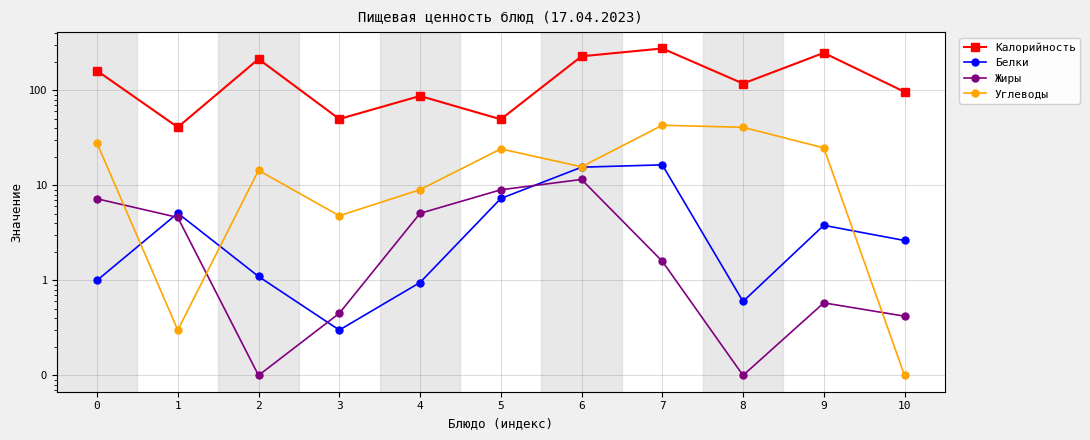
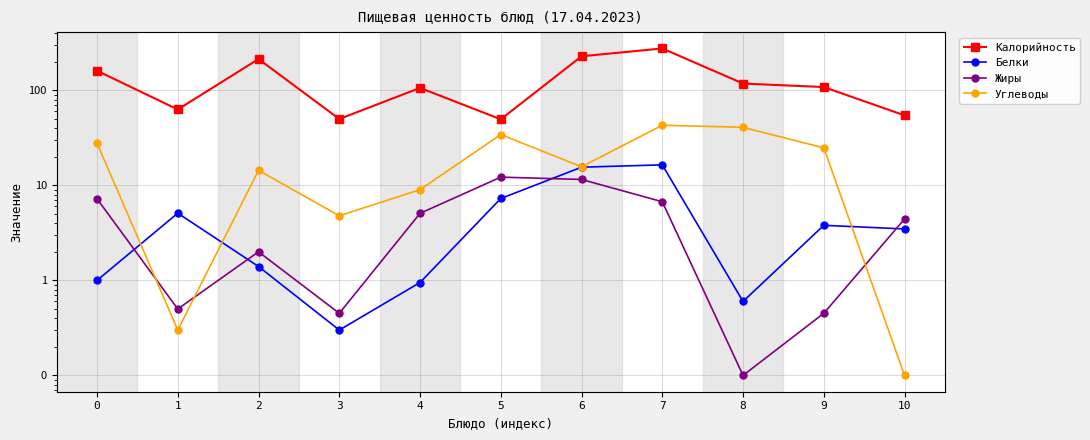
Калорийность, 1: 41 -> 60
Жиры, 1: 5 -> 0.5
Белки, 2: 1.1 -> 1.4
Жиры, 2: 0.1 -> 2.0
Калорийность, 4: 90 -> 110
Жиры, 5: 9 -> 12
Углеводы, 5: 24 -> 34
Жиры, 7: 1.6 -> 7
Калорийность, 9: 250 -> 110
Жиры, 9: 0.6 -> 0.5
Калорийность, 10: 100 -> 50
Белки, 10: 2.6 -> 3.5
Жиры, 10: 0.4 -> 4
